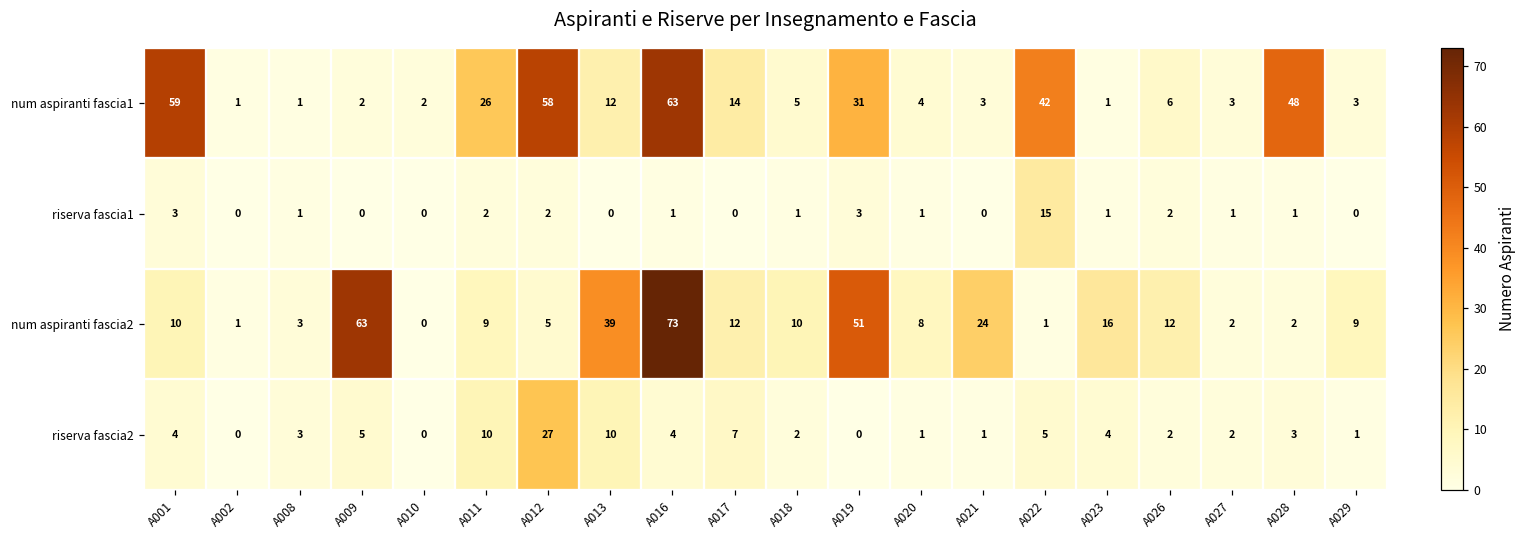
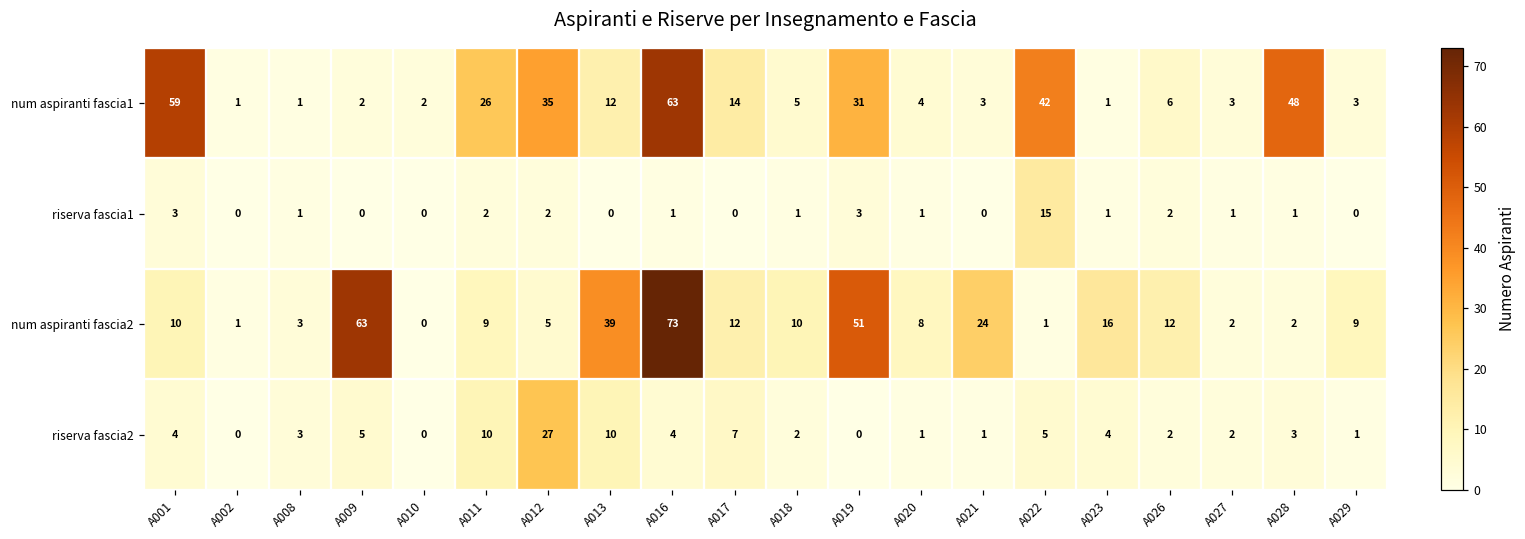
num aspiranti fascia1, A012: 58 -> 35
